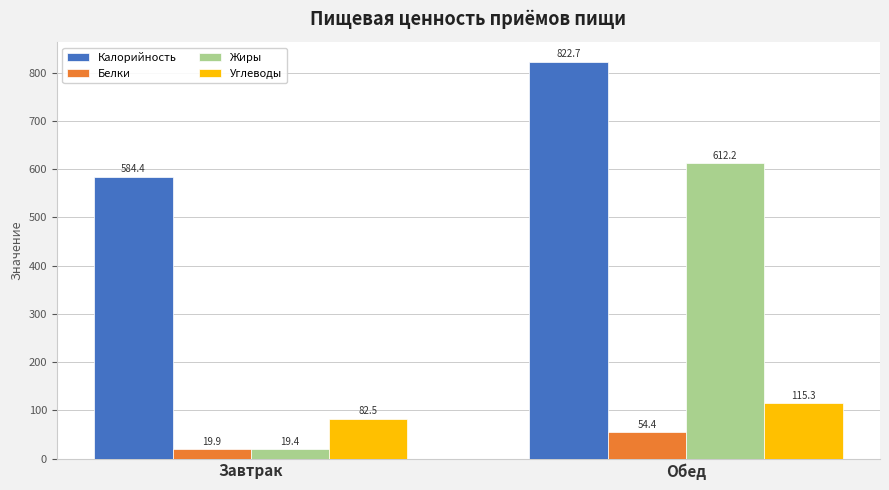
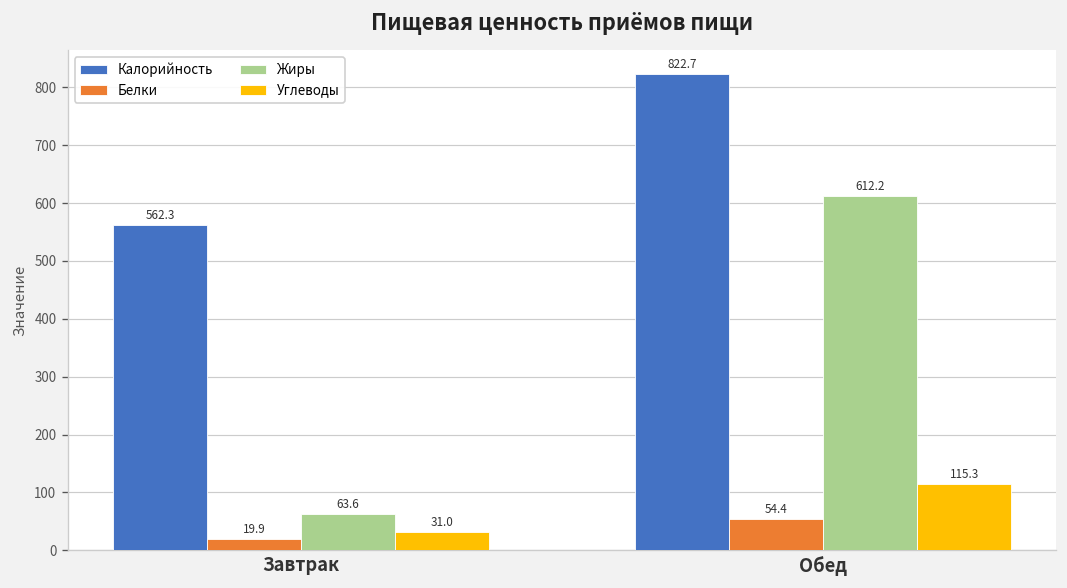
Калорийность, Завтрак: 584.4 -> 562.3
Жиры, Завтрак: 19.4 -> 63.6
Углеводы, Завтрак: 82.5 -> 31.0
